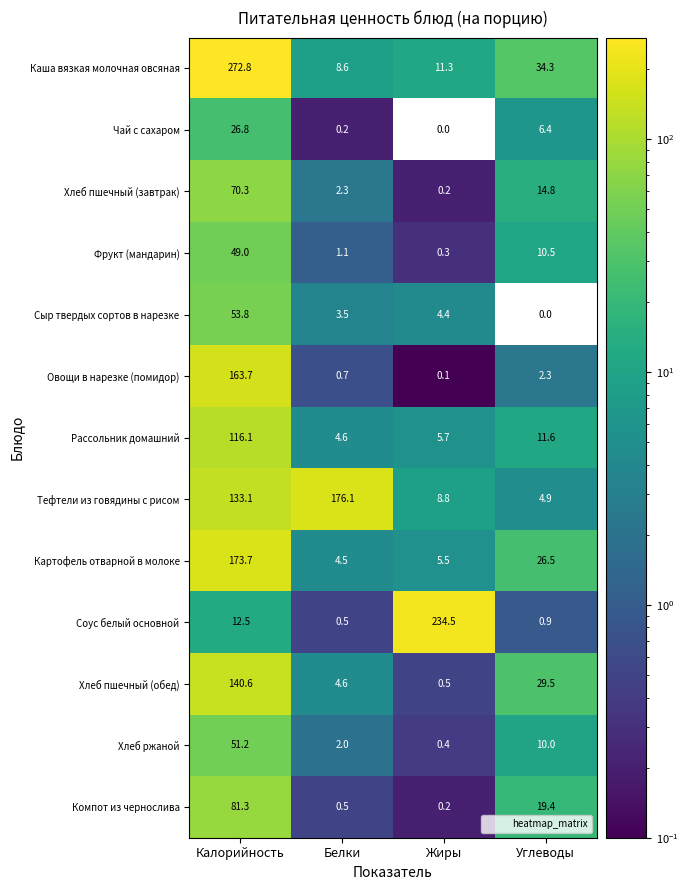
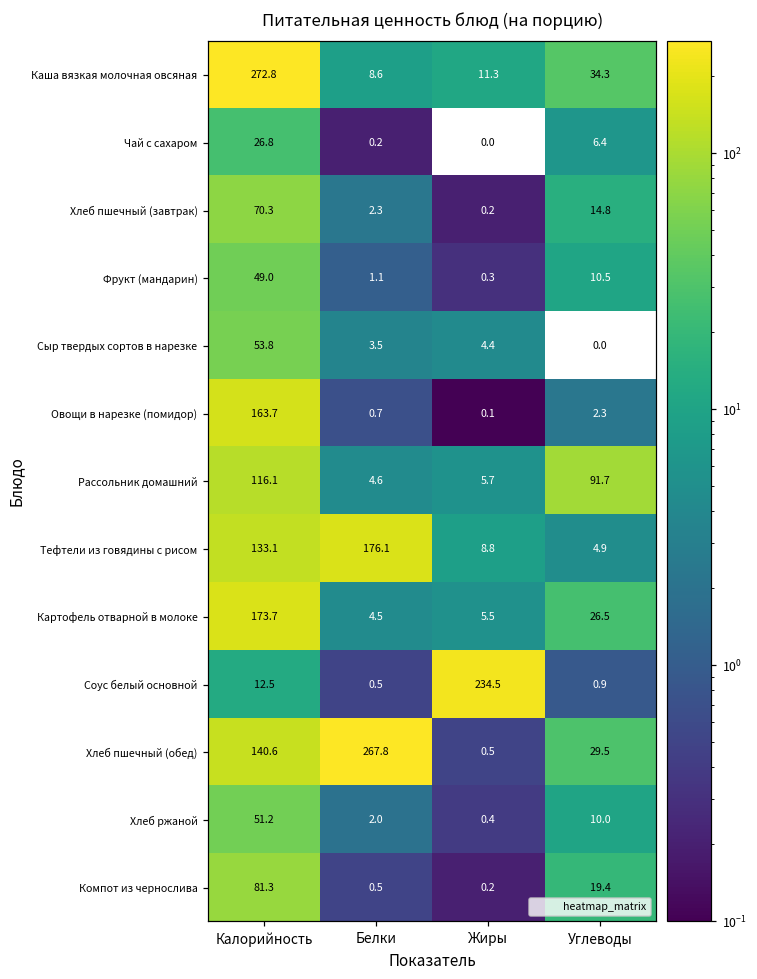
Рассольник домашний, Углеводы: 11.6 -> 91.7
Хлеб пшечный (обед), Белки: 4.6 -> 267.8
